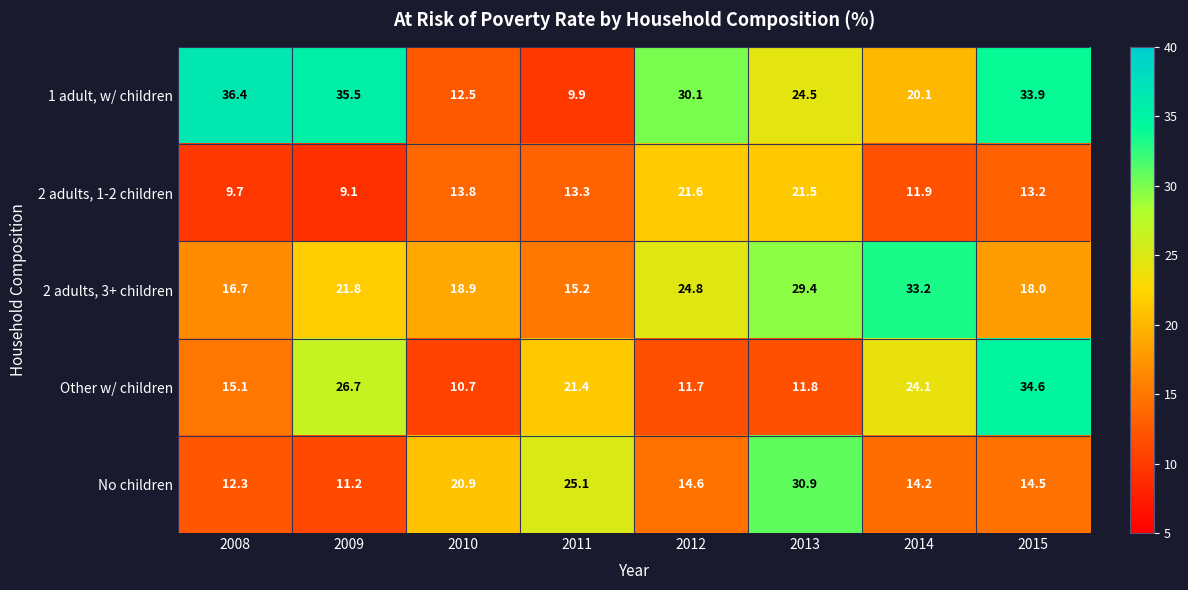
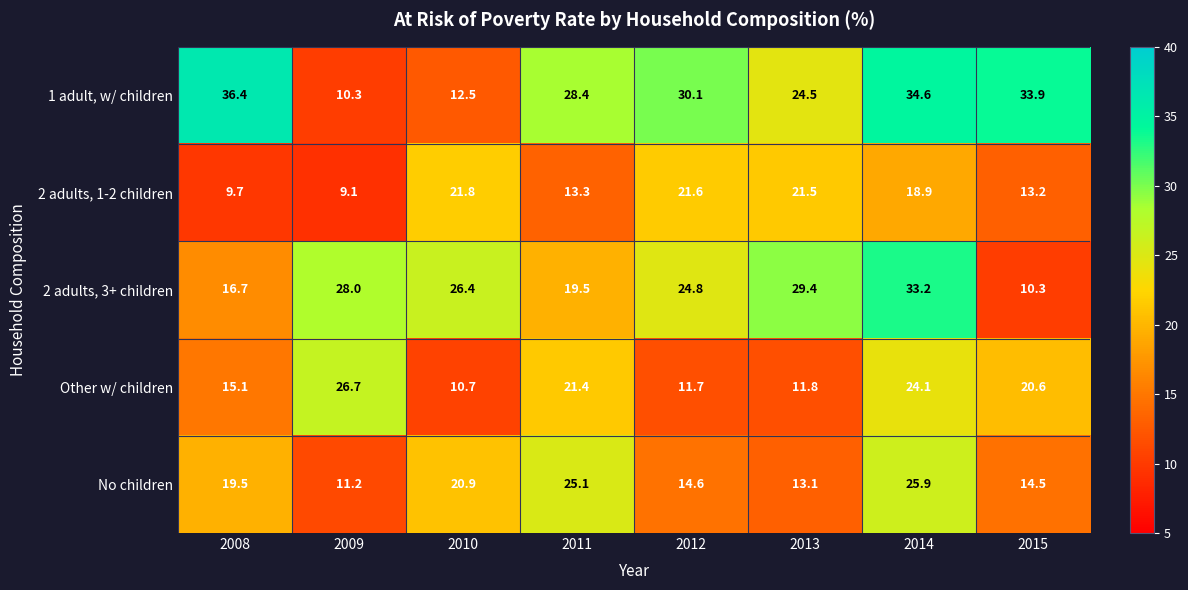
1 adult, w/ children, 2009: 35.5 -> 10.3
1 adult, w/ children, 2011: 9.9 -> 28.4
1 adult, w/ children, 2014: 20.1 -> 34.6
2 adults, 1-2 children, 2010: 13.8 -> 21.8
2 adults, 1-2 children, 2014: 11.9 -> 18.9
2 adults, 3+ children, 2009: 21.8 -> 28.0
2 adults, 3+ children, 2010: 18.9 -> 26.4
2 adults, 3+ children, 2011: 15.2 -> 19.5
2 adults, 3+ children, 2015: 18.0 -> 10.3
Other w/ children, 2015: 34.6 -> 20.6
No children, 2008: 12.3 -> 19.5
No children, 2013: 30.9 -> 13.1
No children, 2014: 14.2 -> 25.9
